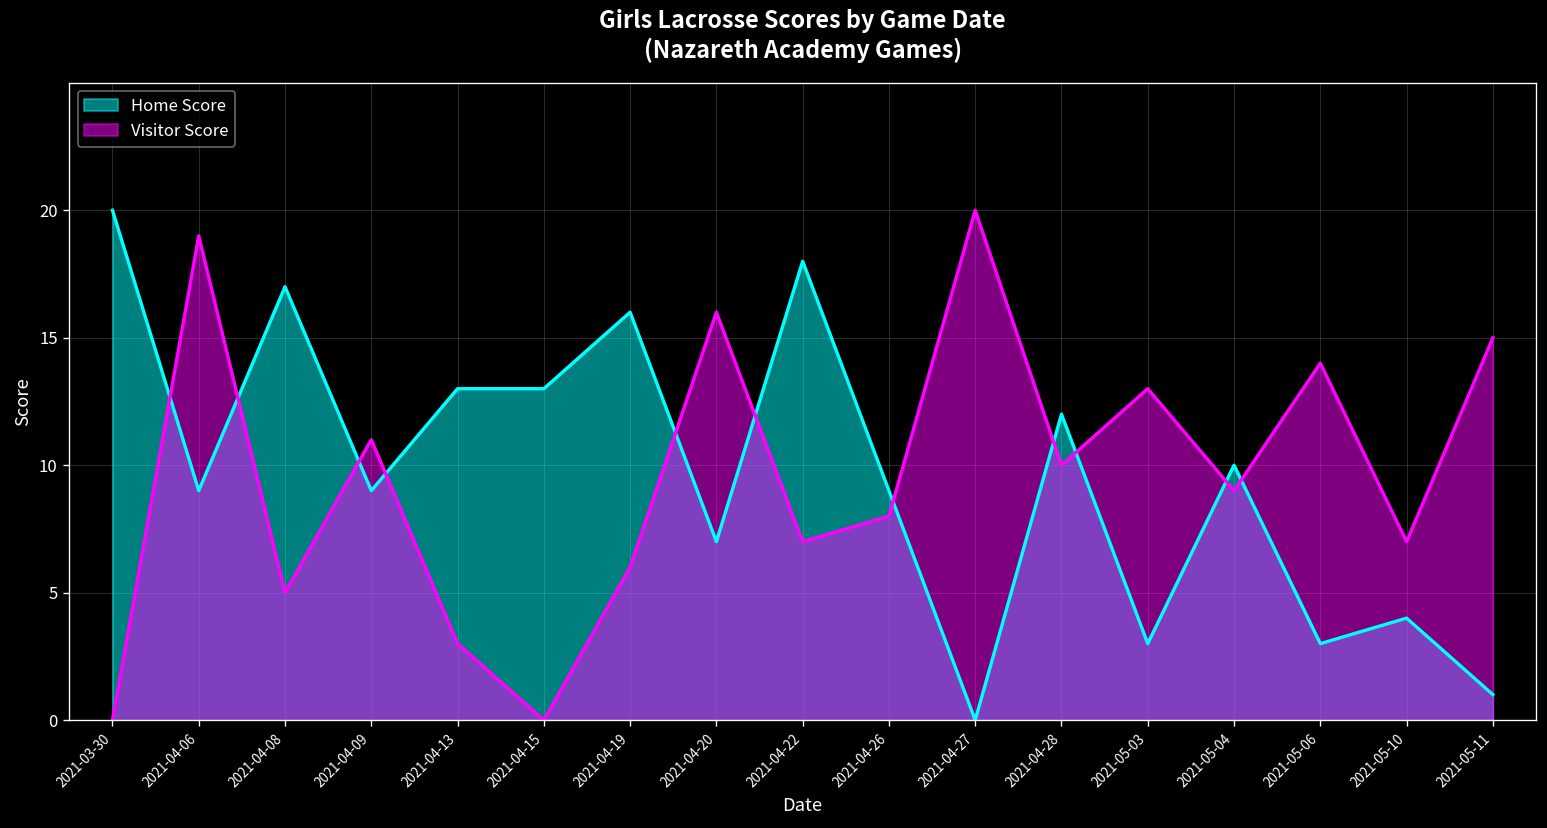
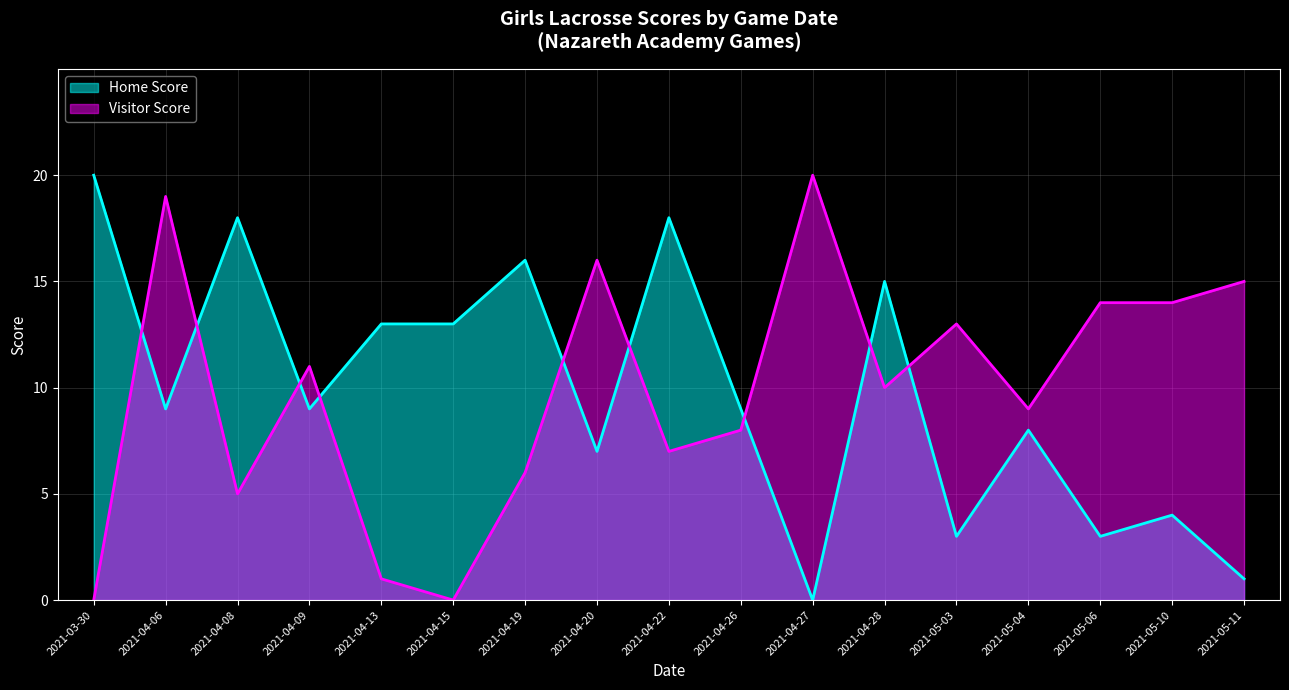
Home Score, 2021-04-08: 17 -> 18
Visitor Score, 2021-04-13: 3 -> 1
Home Score, 2021-04-28: 12 -> 15
Home Score, 2021-05-04: 10 -> 8
Visitor Score, 2021-05-10: 7 -> 14
